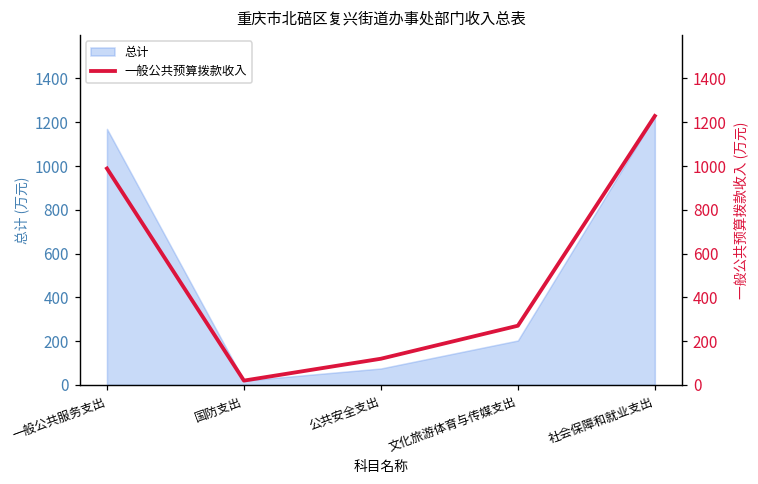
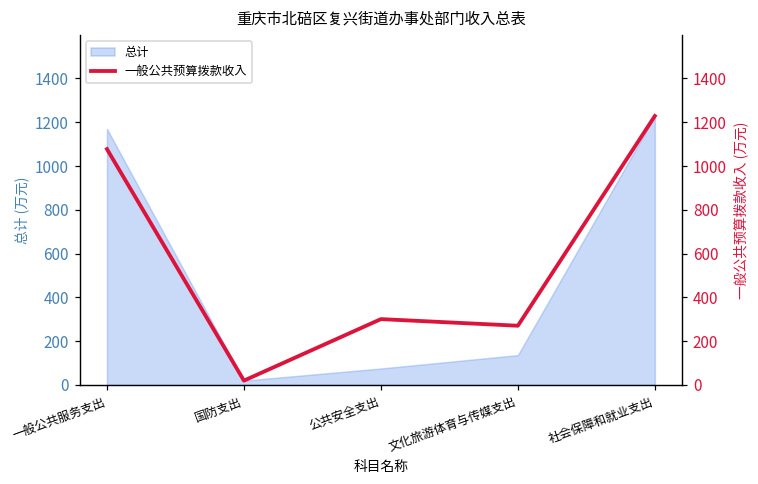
总计, 文化旅游体育与传媒支出: 200 -> 140
一般公共预算拨款收入, 一般公共服务支出: 990 -> 1080
一般公共预算拨款收入, 公共安全支出: 120 -> 300
